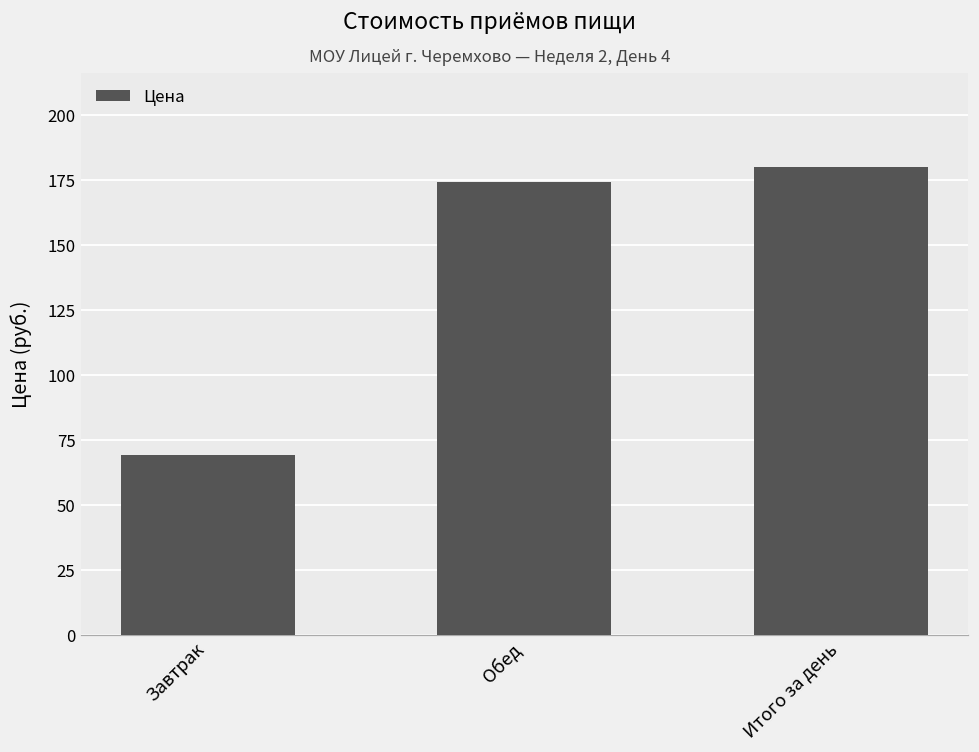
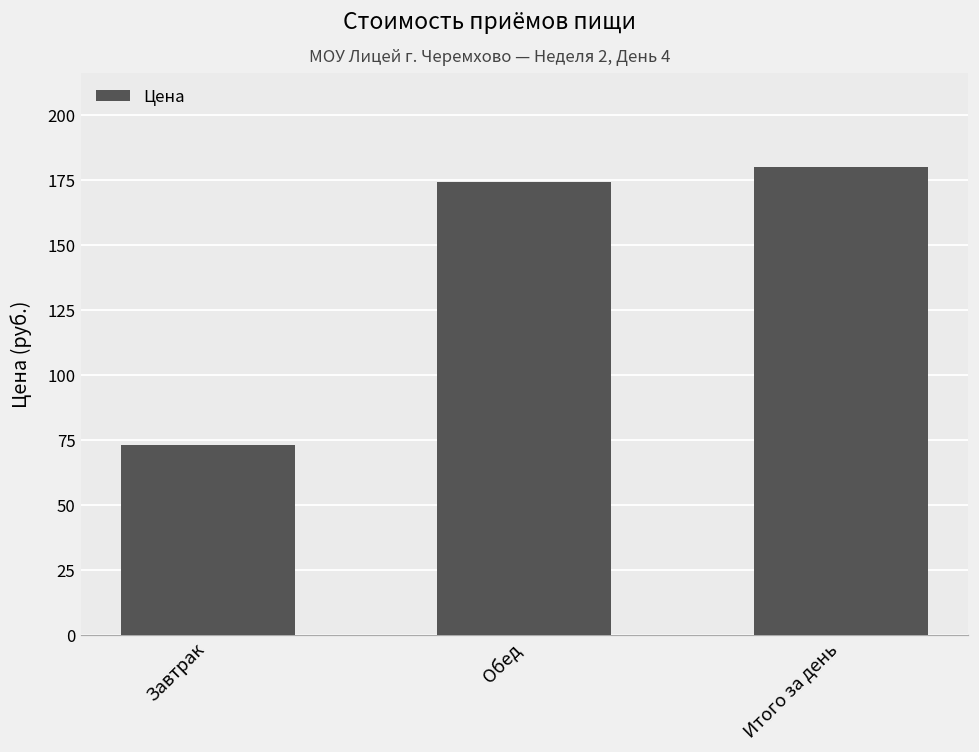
Завтрак: 69 -> 73
